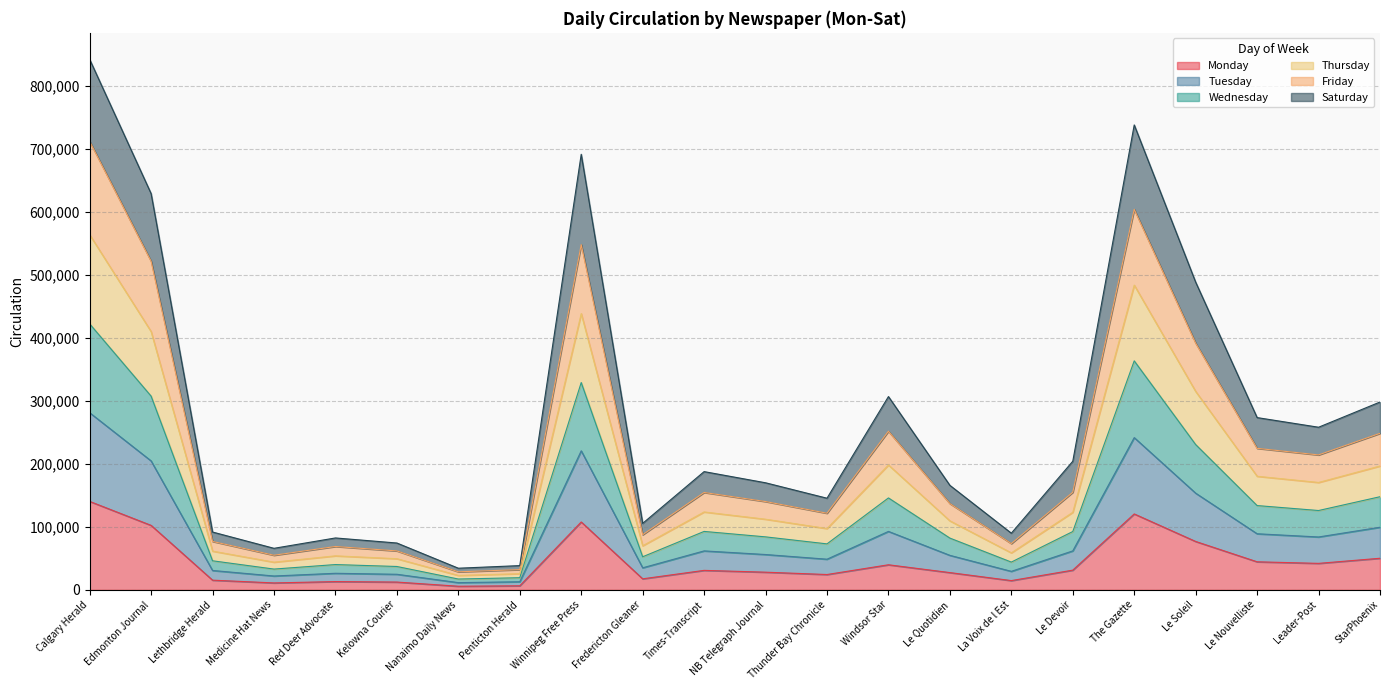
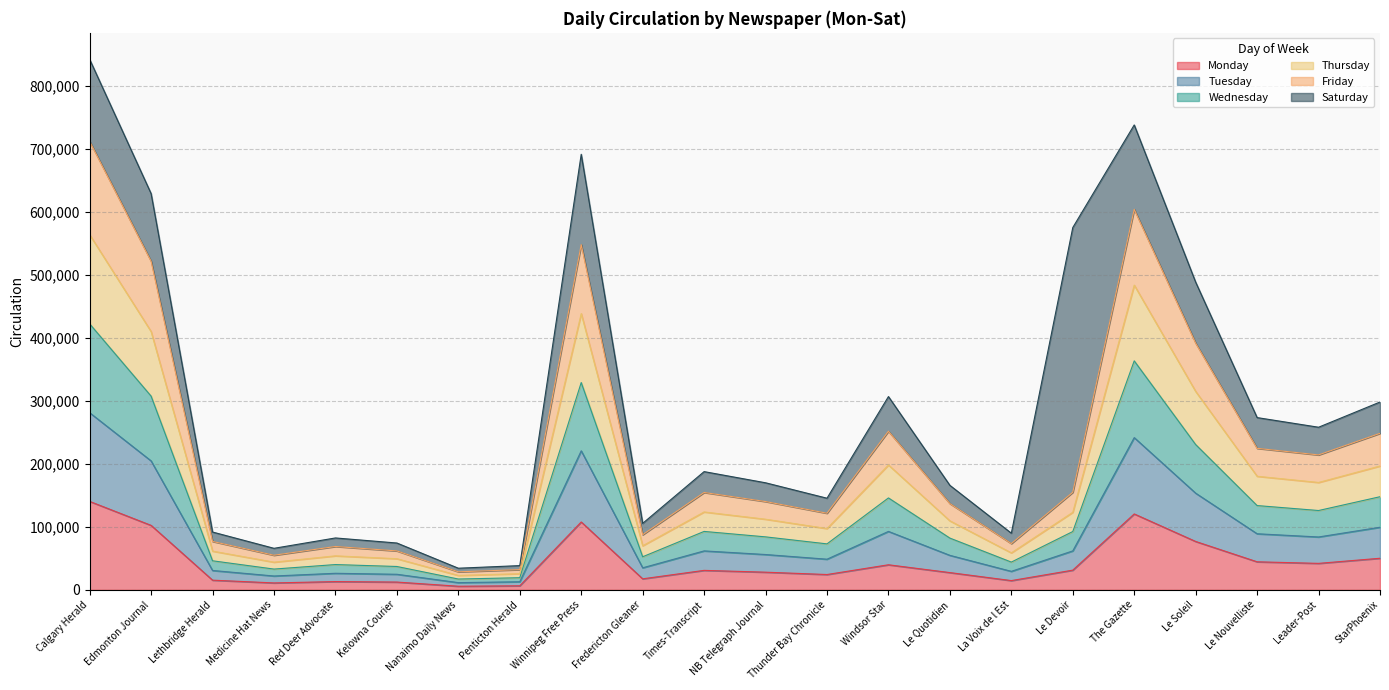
Saturday, Le Devoir: 50,000 -> 420,000
